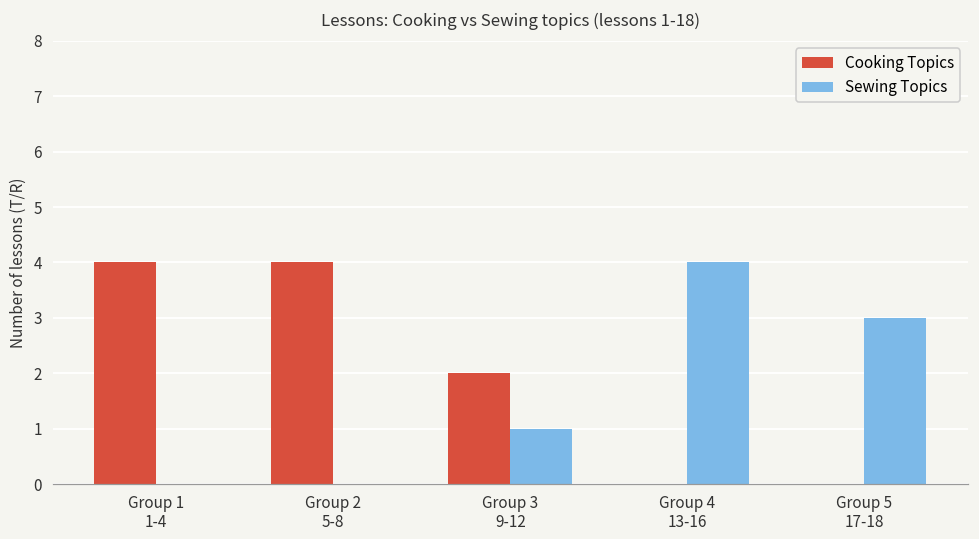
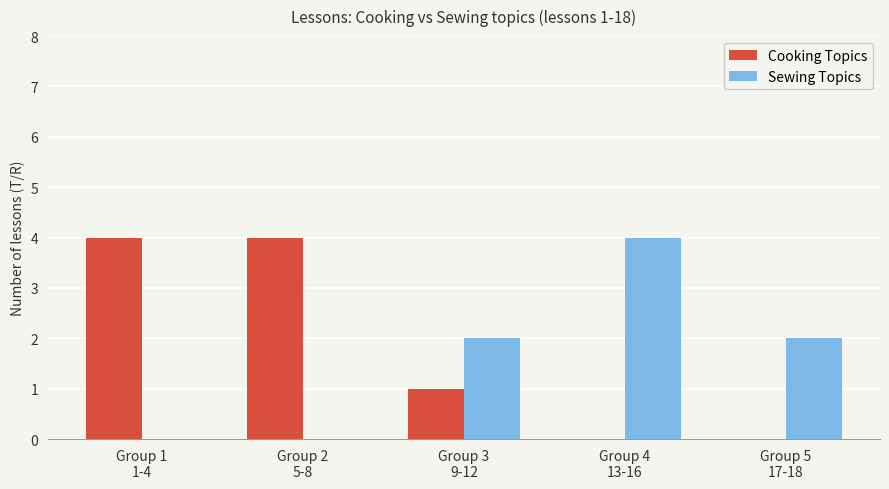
Cooking Topics, Group 3 9-12: 2 -> 1
Sewing Topics, Group 3 9-12: 1 -> 2
Sewing Topics, Group 5 17-18: 3 -> 2
